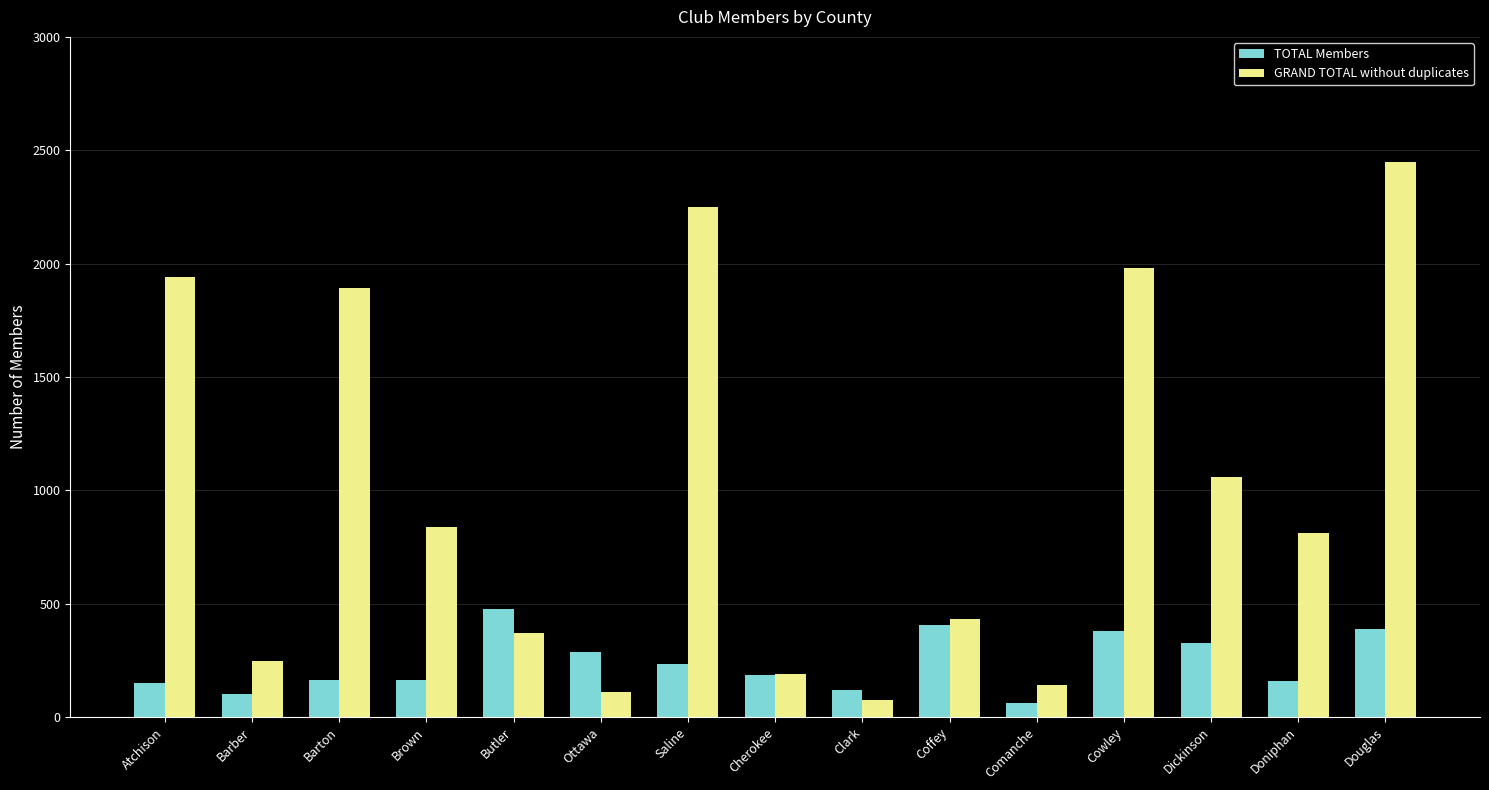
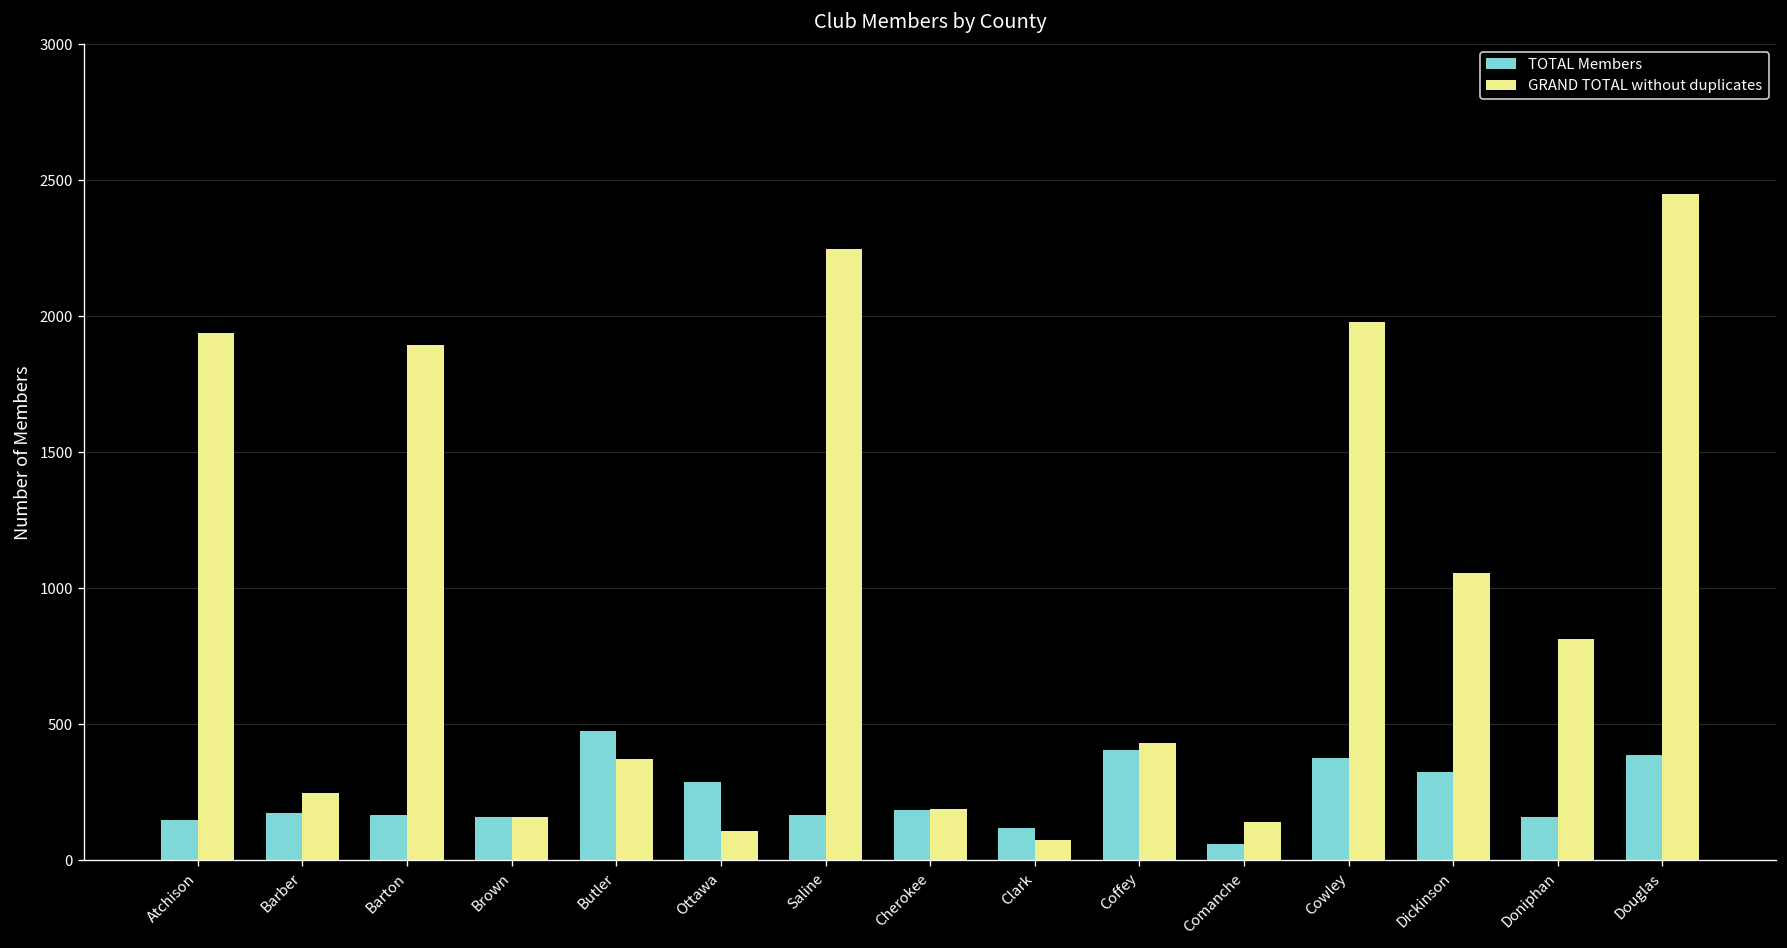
TOTAL Members, Barber: 100 -> 170
GRAND TOTAL without duplicates, Brown: 840 -> 160
TOTAL Members, Saline: 240 -> 170
